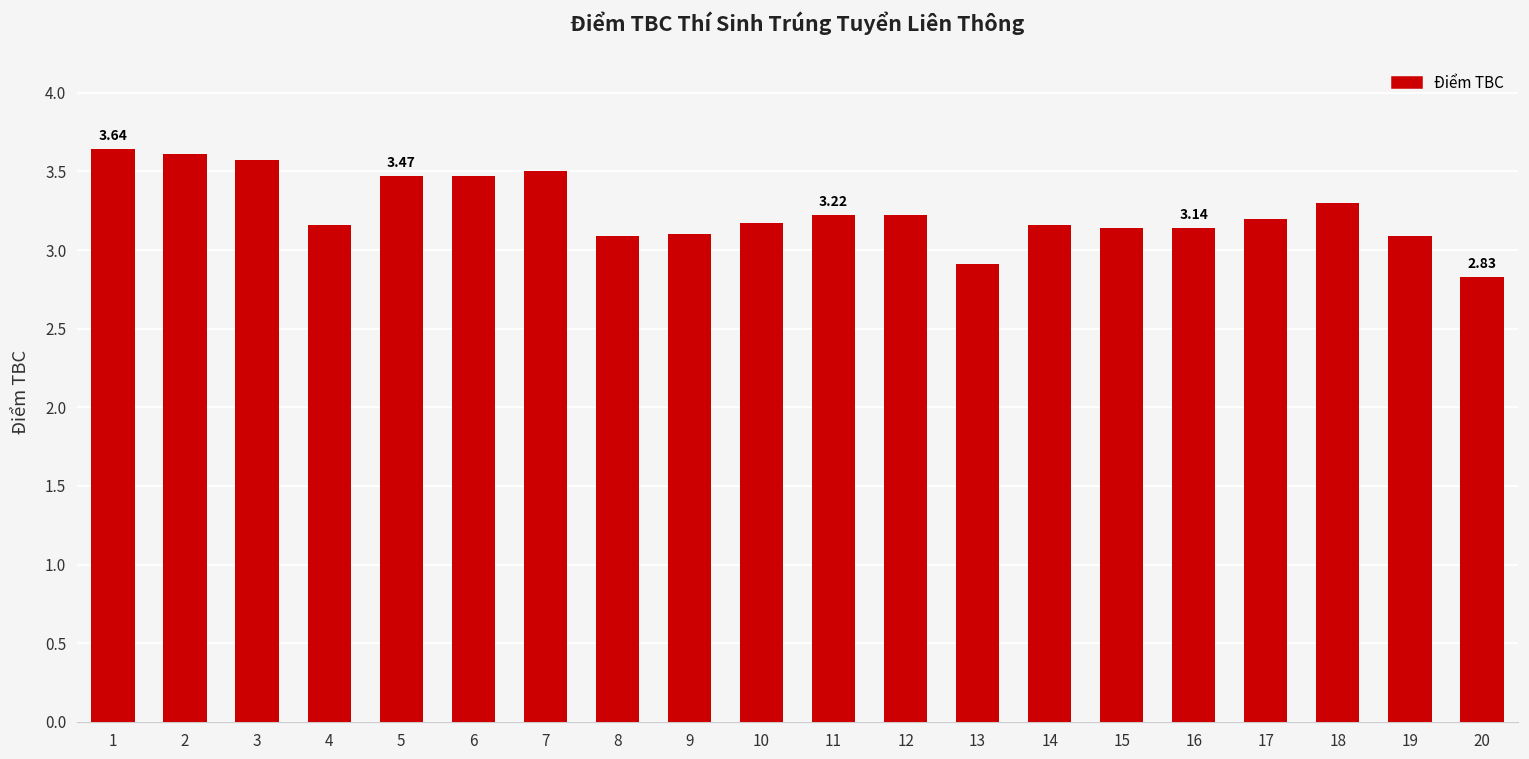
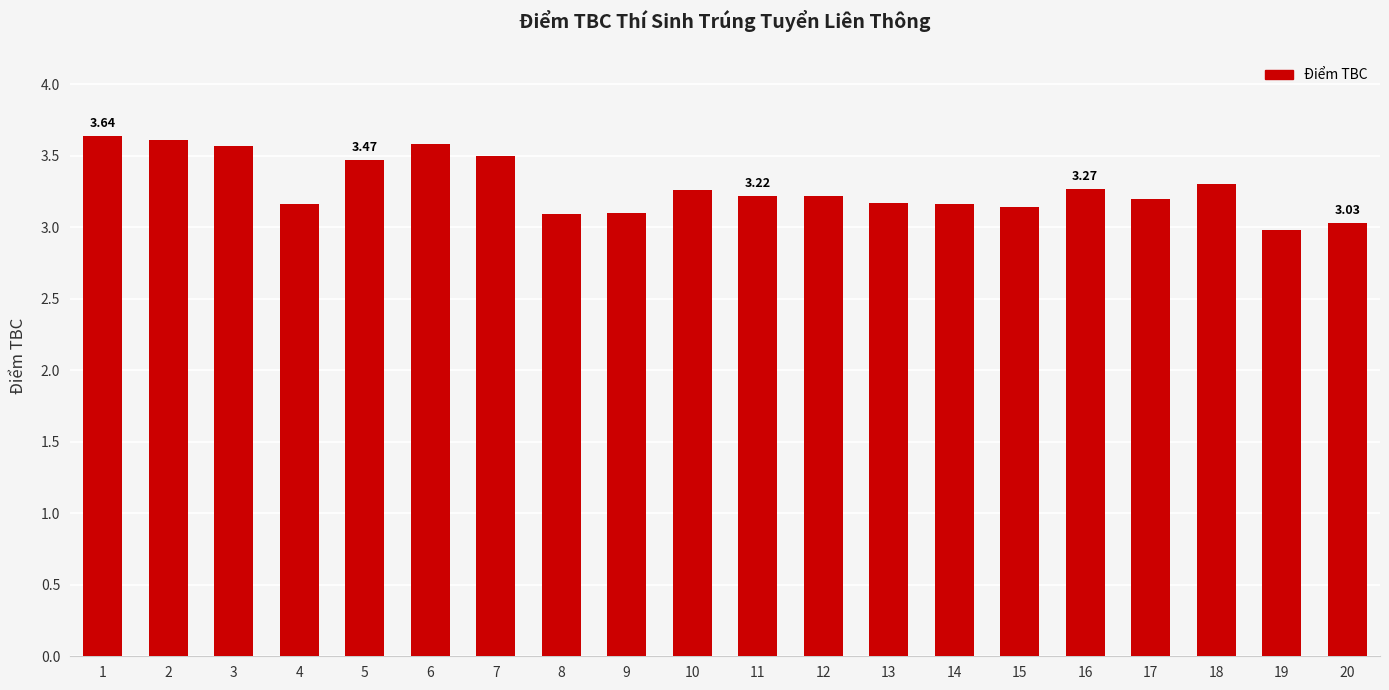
6: 3.47 -> 3.58
10: 3.17 -> 3.26
13: 2.91 -> 3.17
16: 3.14 -> 3.27
19: 3.09 -> 2.98
20: 2.83 -> 3.03
